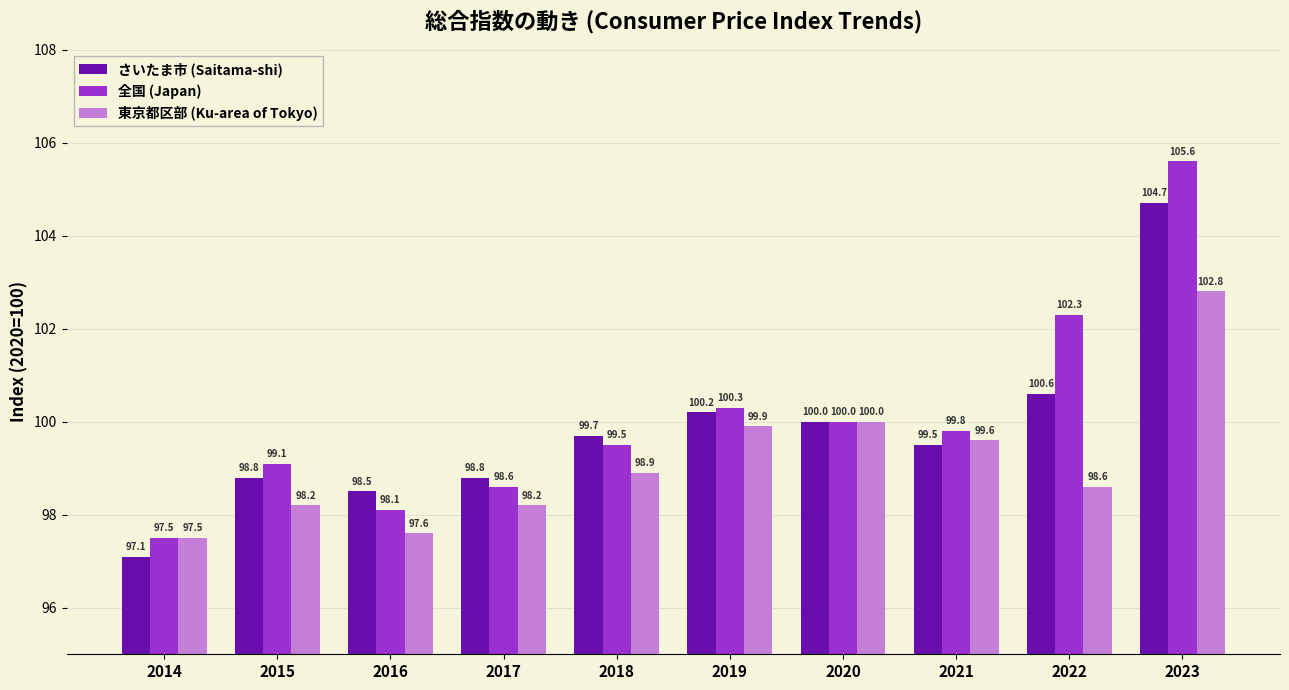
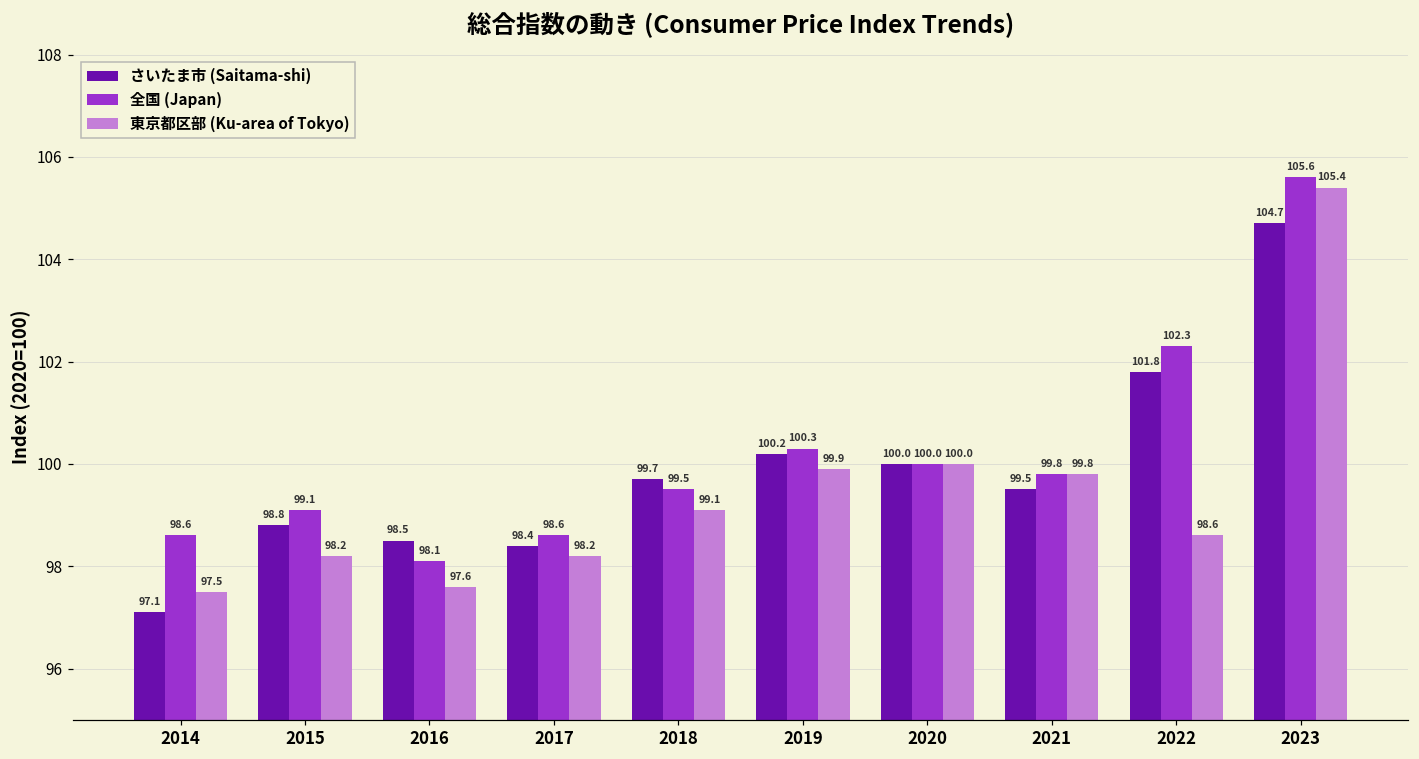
全国 (Japan), 2014: 97.5 -> 98.6
さいたま市 (Saitama-shi), 2017: 98.8 -> 98.4
東京都区部 (Ku-area of Tokyo), 2018: 98.9 -> 99.1
東京都区部 (Ku-area of Tokyo), 2021: 99.6 -> 99.8
さいたま市 (Saitama-shi), 2022: 100.6 -> 101.8
東京都区部 (Ku-area of Tokyo), 2023: 102.8 -> 105.4
